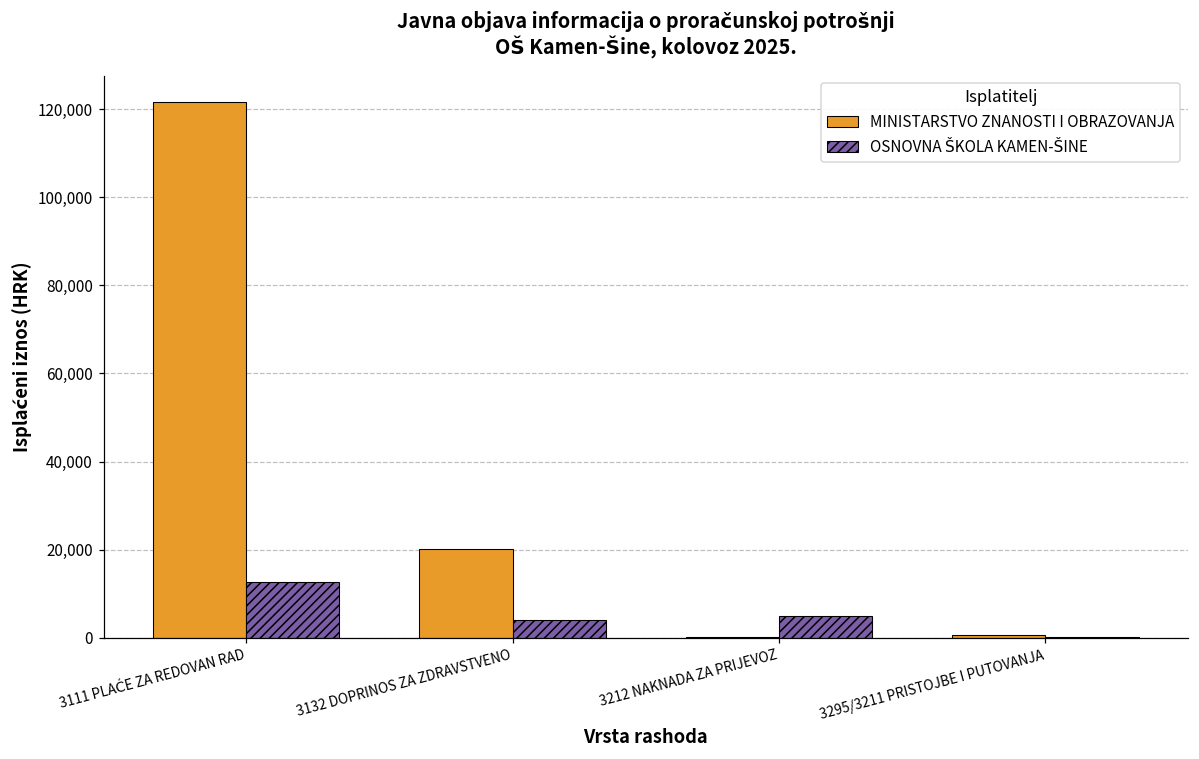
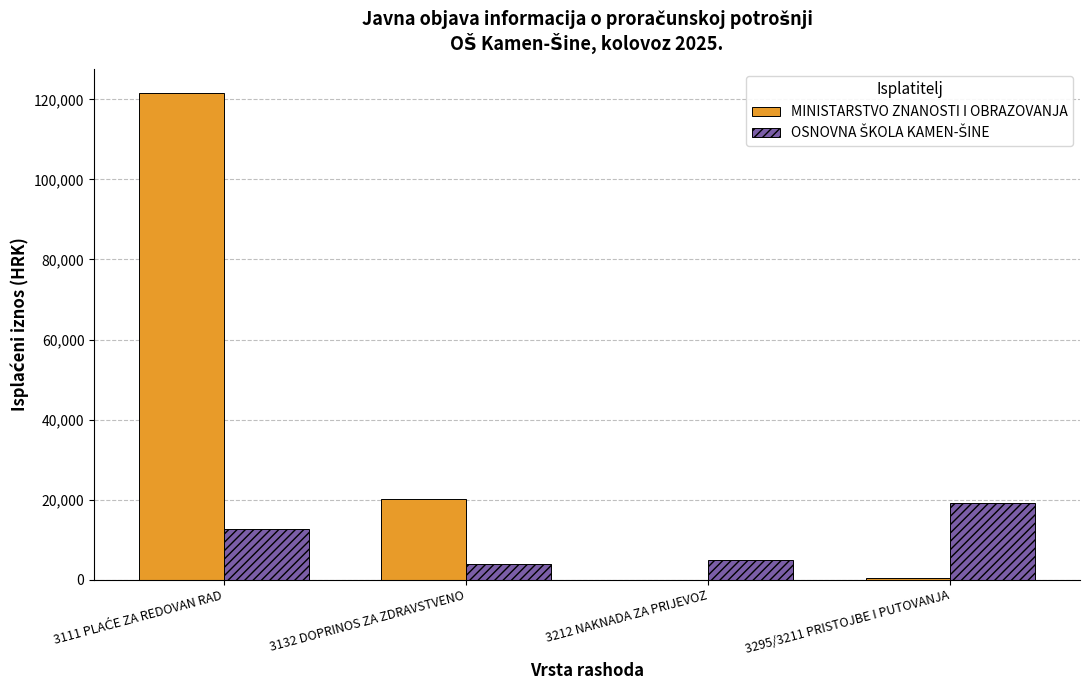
OSNOVNA ŠKOLA KAMEN-ŠINE, 3295/3211 PRISTOJBE I PUTOVANJA: 0 -> 19,000
